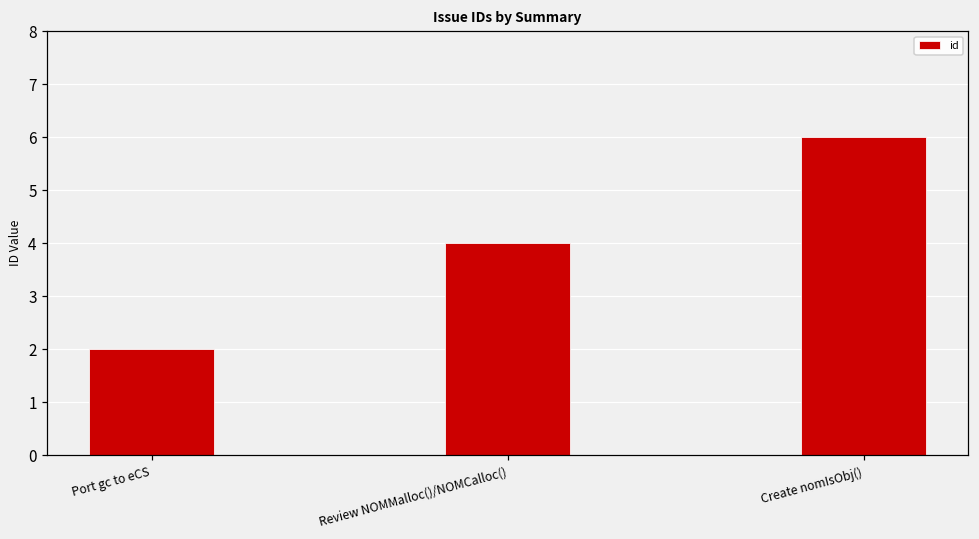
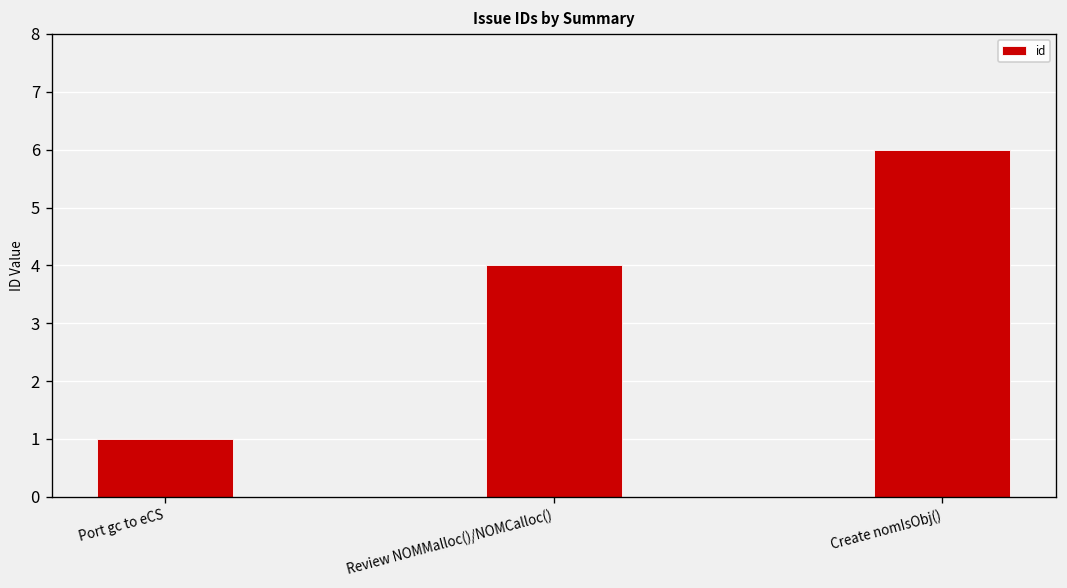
Port gc to eCS: 2 -> 1
